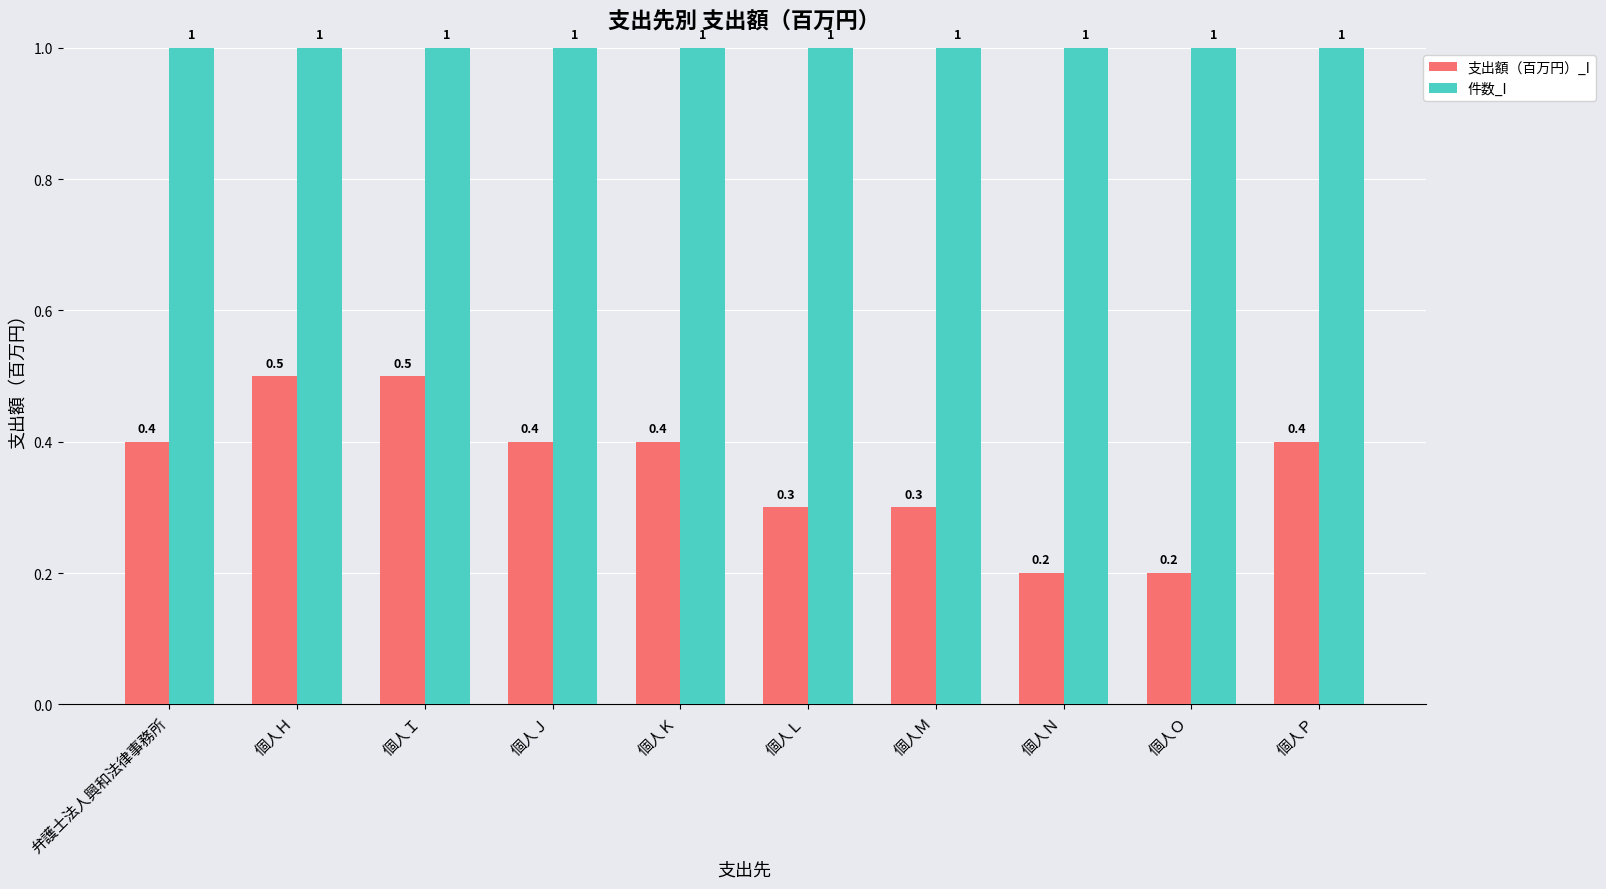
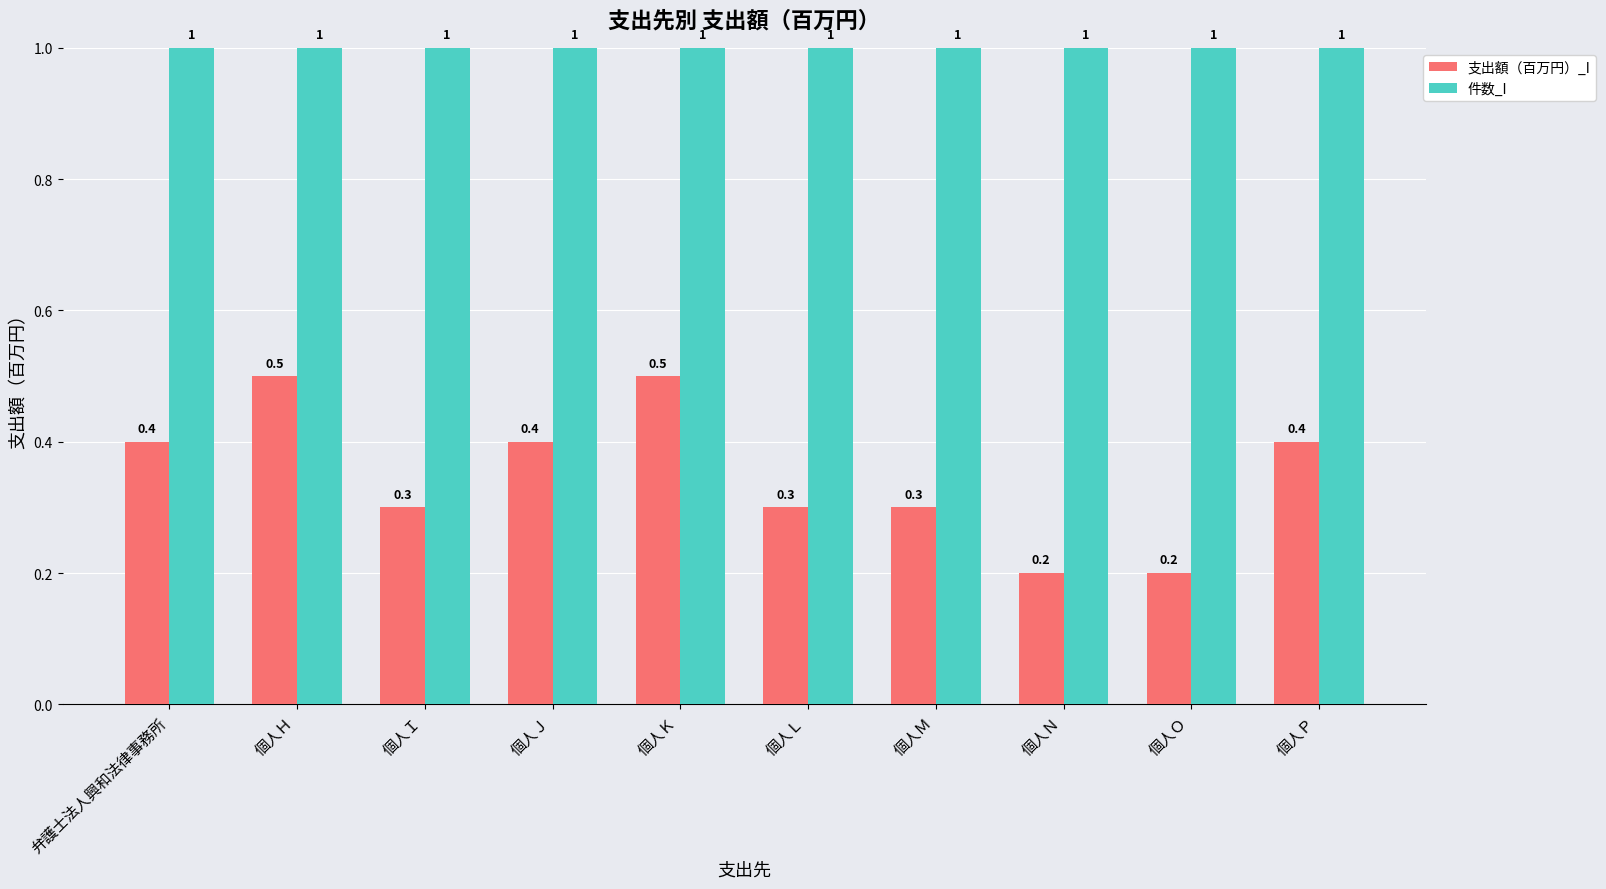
支出額（百万円）_I, 個人Ｉ: 0.5 -> 0.3
支出額（百万円）_I, 個人Ｋ: 0.4 -> 0.5
